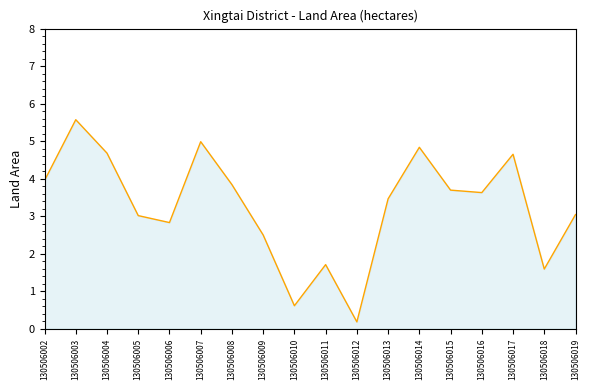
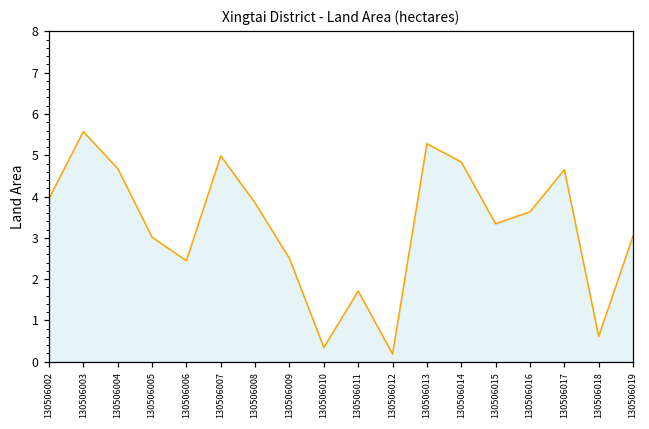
130506006: 2.8 -> 2.4
130506010: 0.6 -> 0.3
130506013: 3.5 -> 5.3
130506015: 3.7 -> 3.3
130506018: 1.6 -> 0.6
